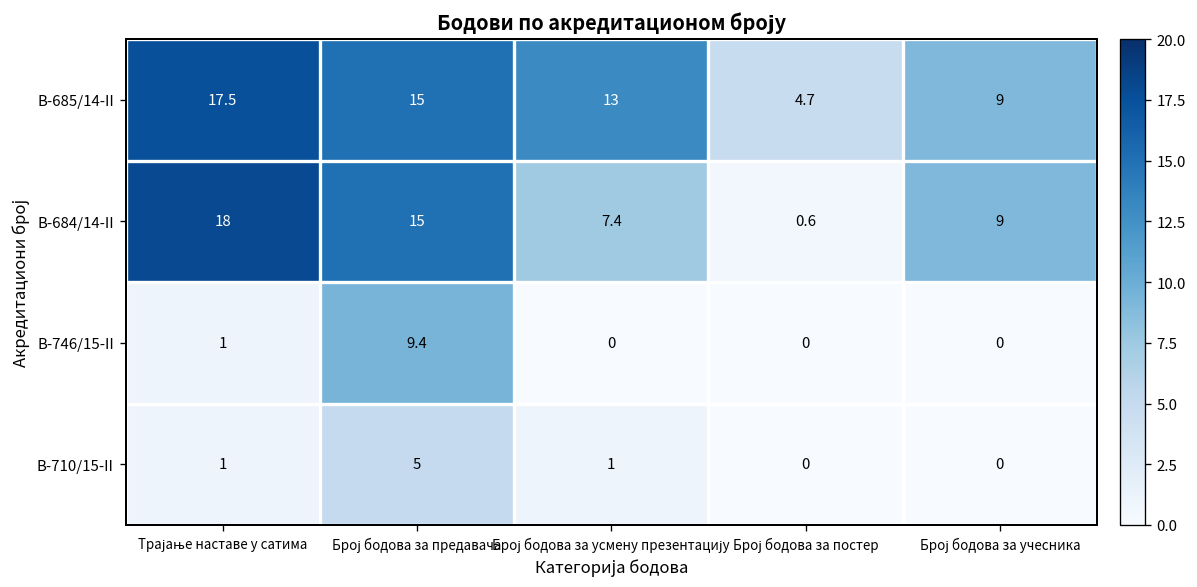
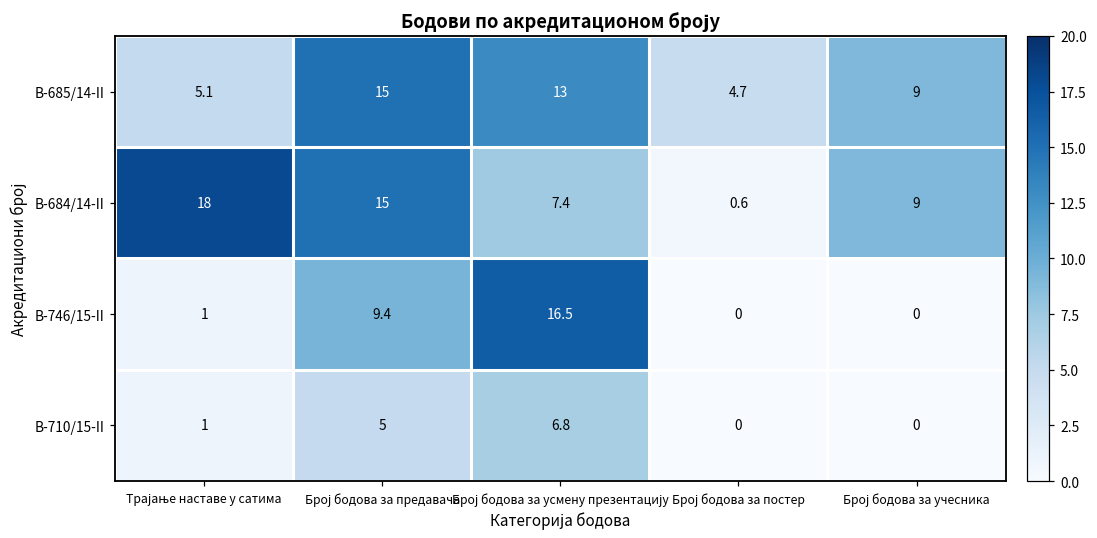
В-685/14-II, Трајање наставе у сатима: 17.5 -> 5.1
В-746/15-II, Број бодова за усмену презентацију: 0 -> 16.5
В-710/15-II, Број бодова за усмену презентацију: 1 -> 6.8
